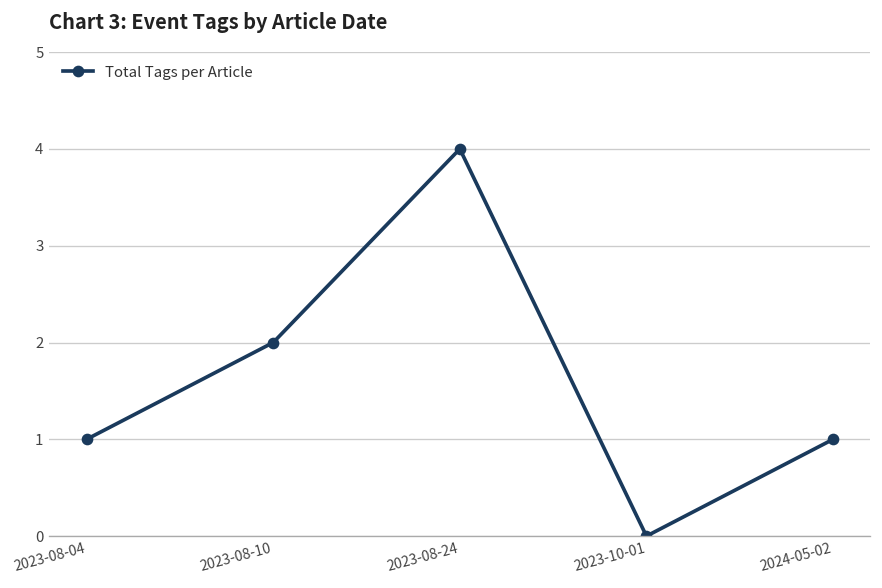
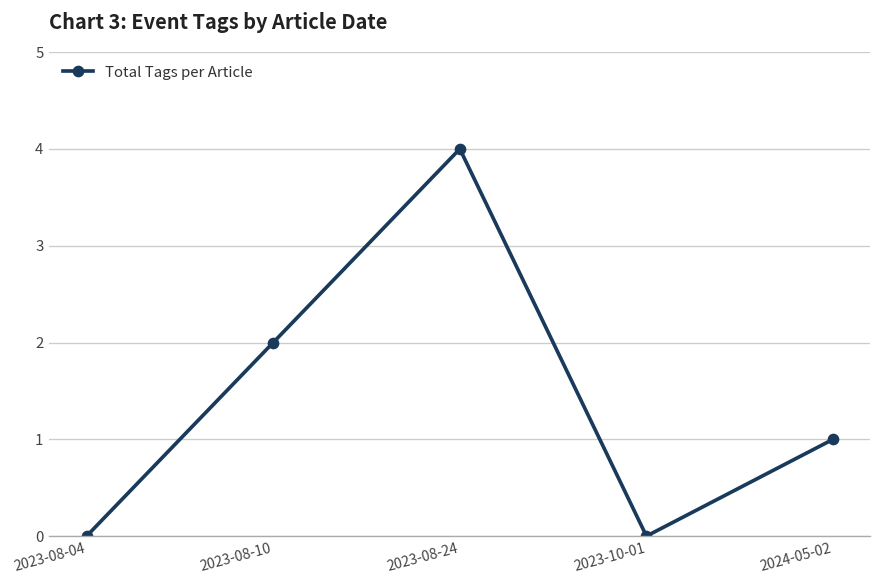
2023-08-04: 1 -> 0
